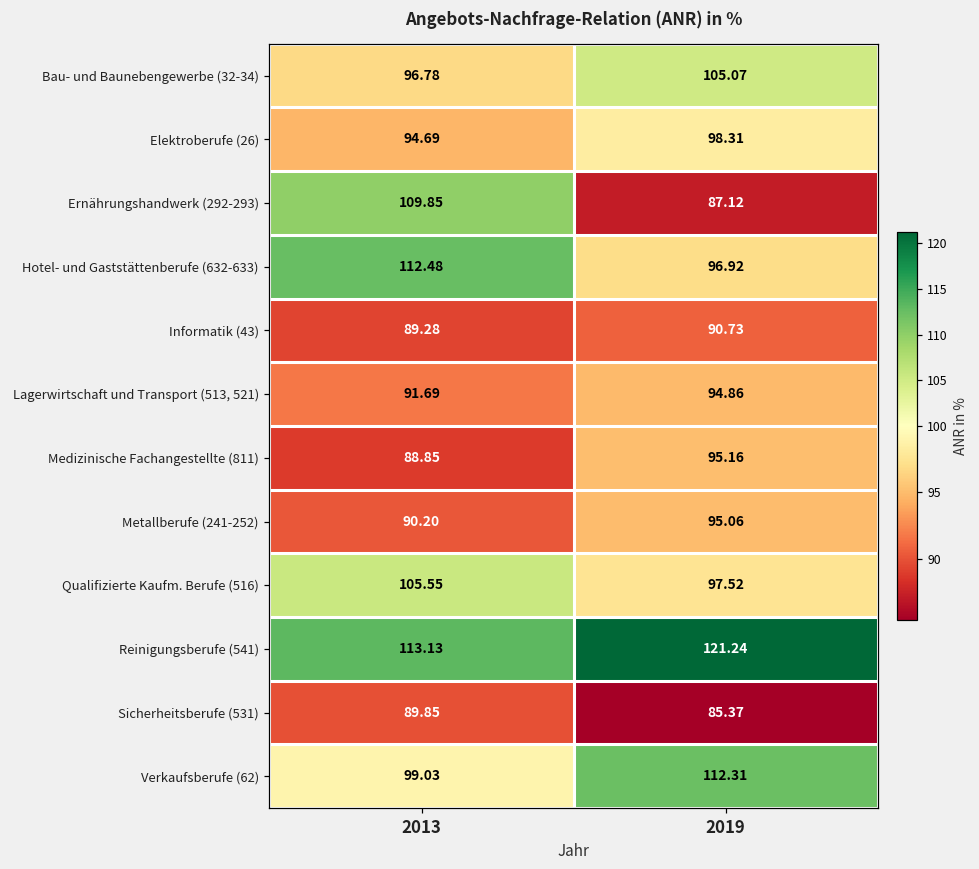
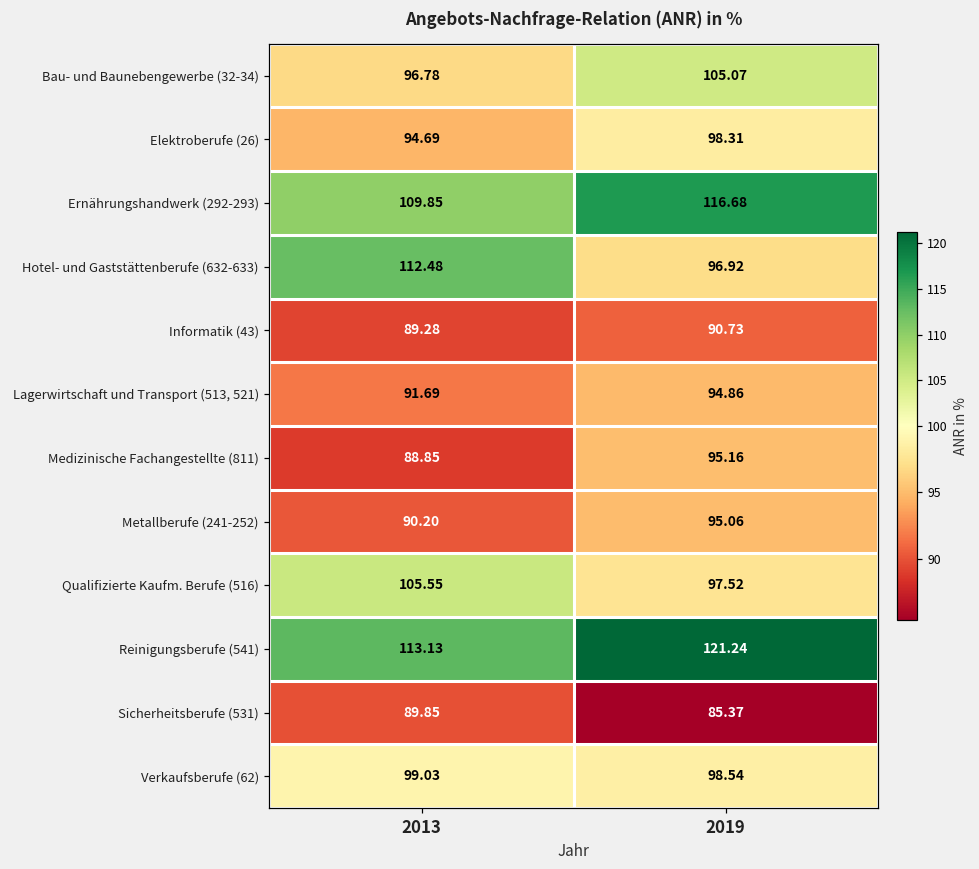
Ernährungshandwerk (292-293), 2019: 87.12 -> 116.68
Verkaufsberufe (62), 2019: 112.31 -> 98.54
